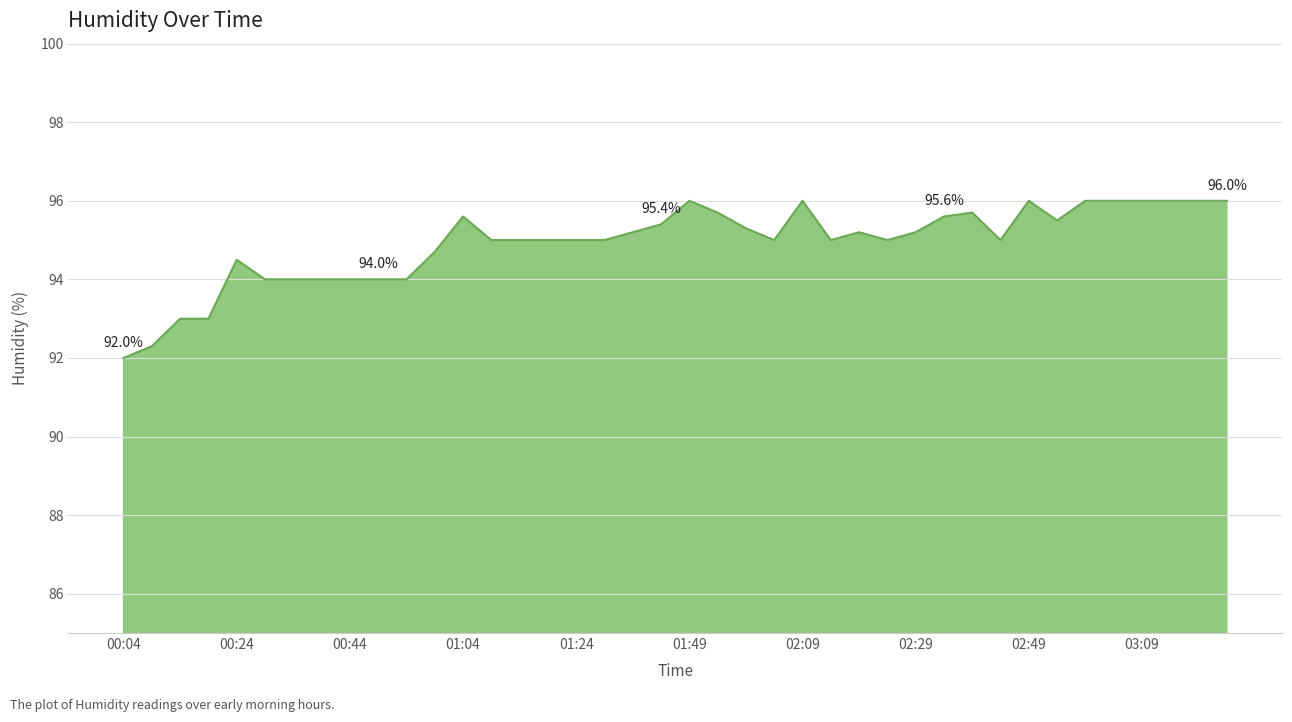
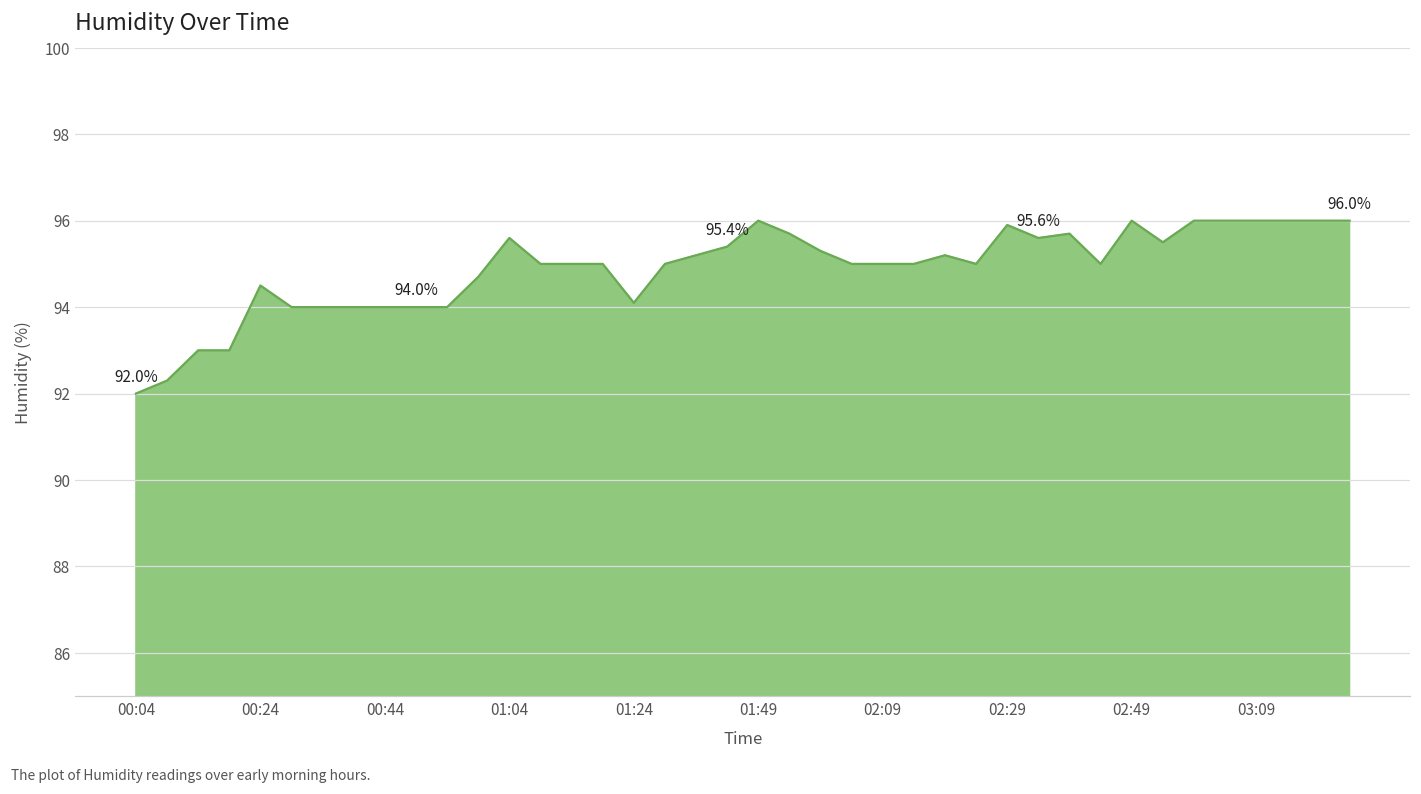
01:24: 95.0 -> 94.1
02:09: 96 -> 95
02:29: 95.2 -> 95.9
